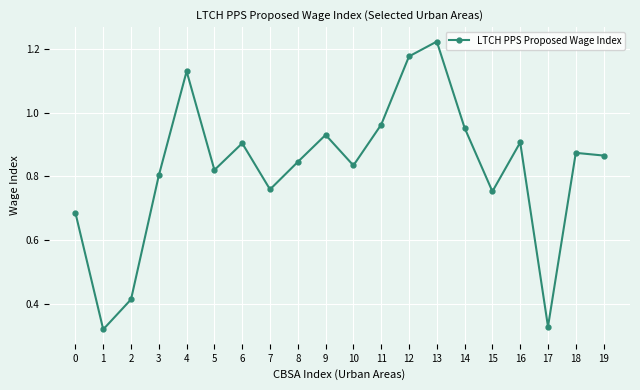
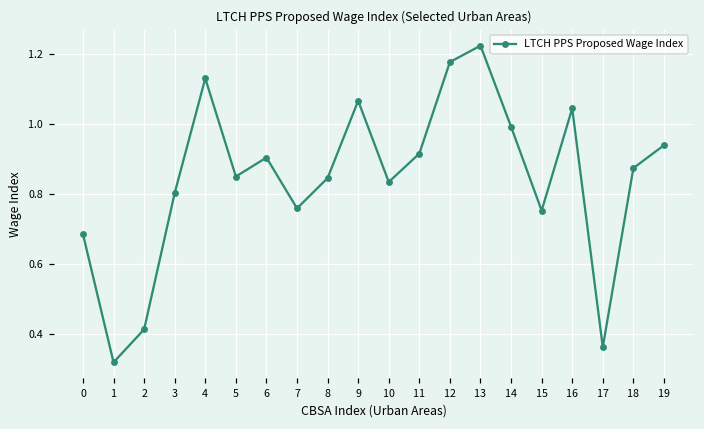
5: 0.82 -> 0.85
9: 0.93 -> 1.07
11: 0.96 -> 0.92
14: 0.95 -> 0.99
16: 0.91 -> 1.04
17: 0.33 -> 0.36
19: 0.87 -> 0.94
